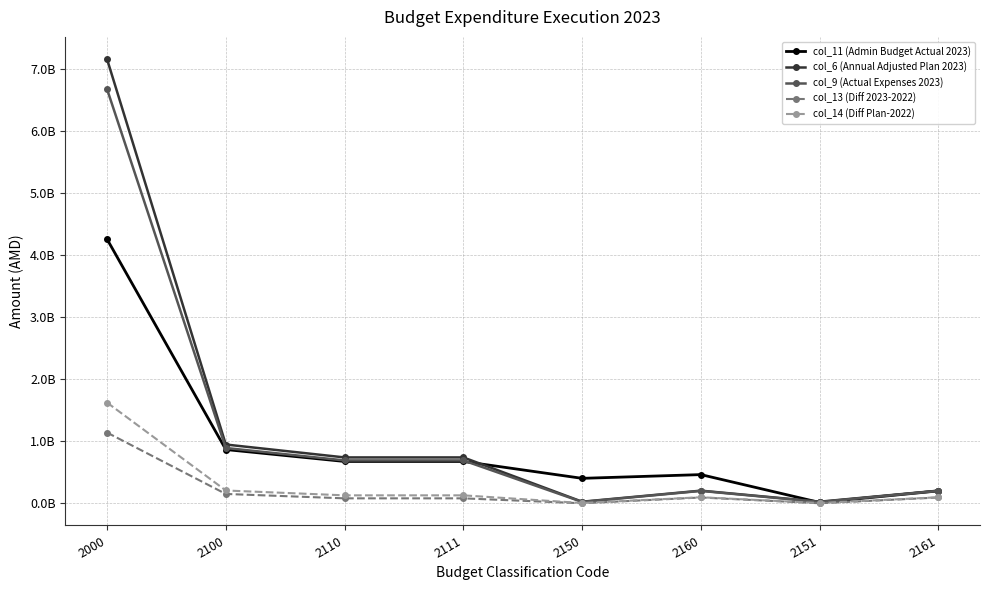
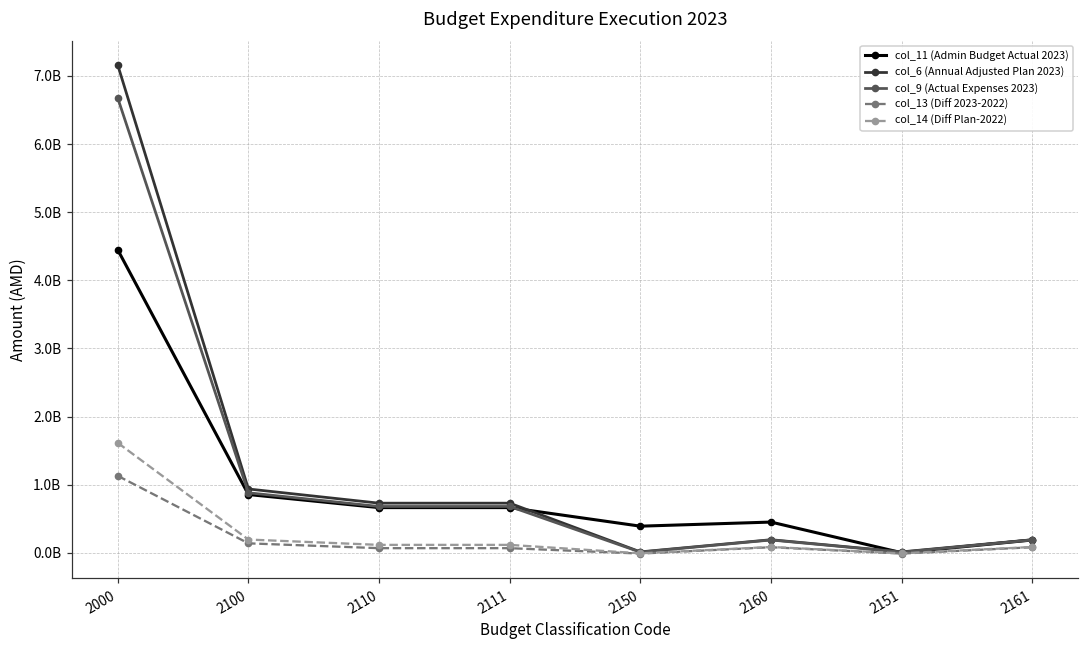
col_11 (Admin Budget Actual 2023), 2000: 4300000000 -> 4400000000
